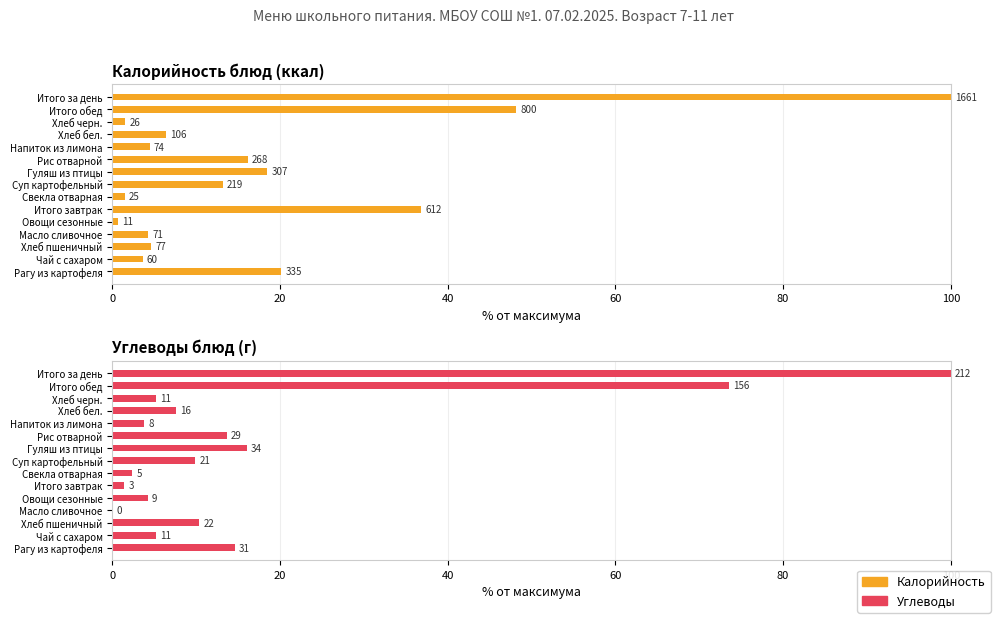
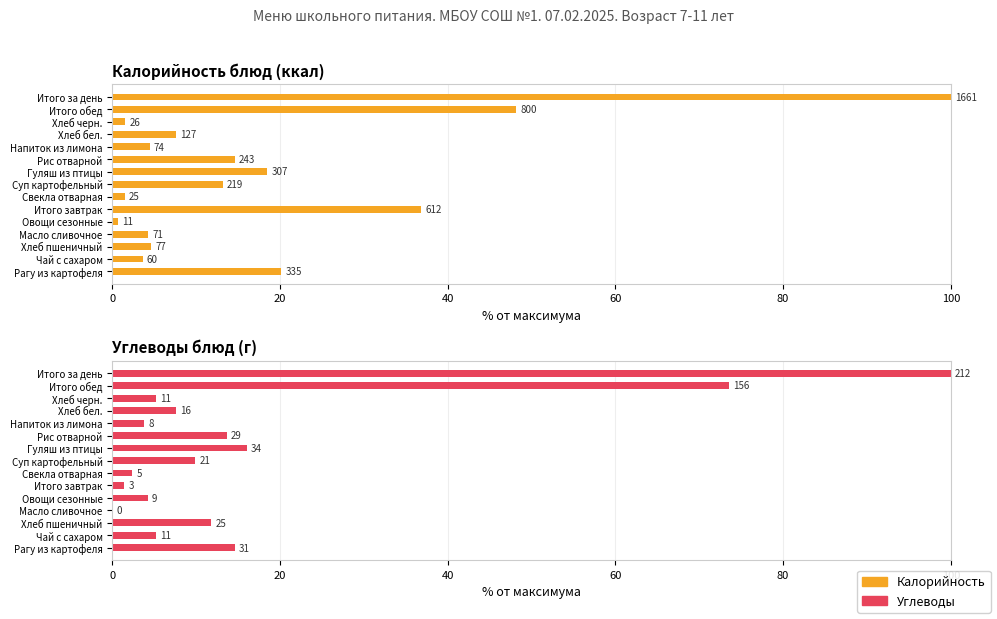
Калорийность блюд (ккал), Хлеб бел.: 106 -> 127
Калорийность блюд (ккал), Рис отварной: 268 -> 243
Углеводы блюд (г), Хлеб пшеничный: 22 -> 25
